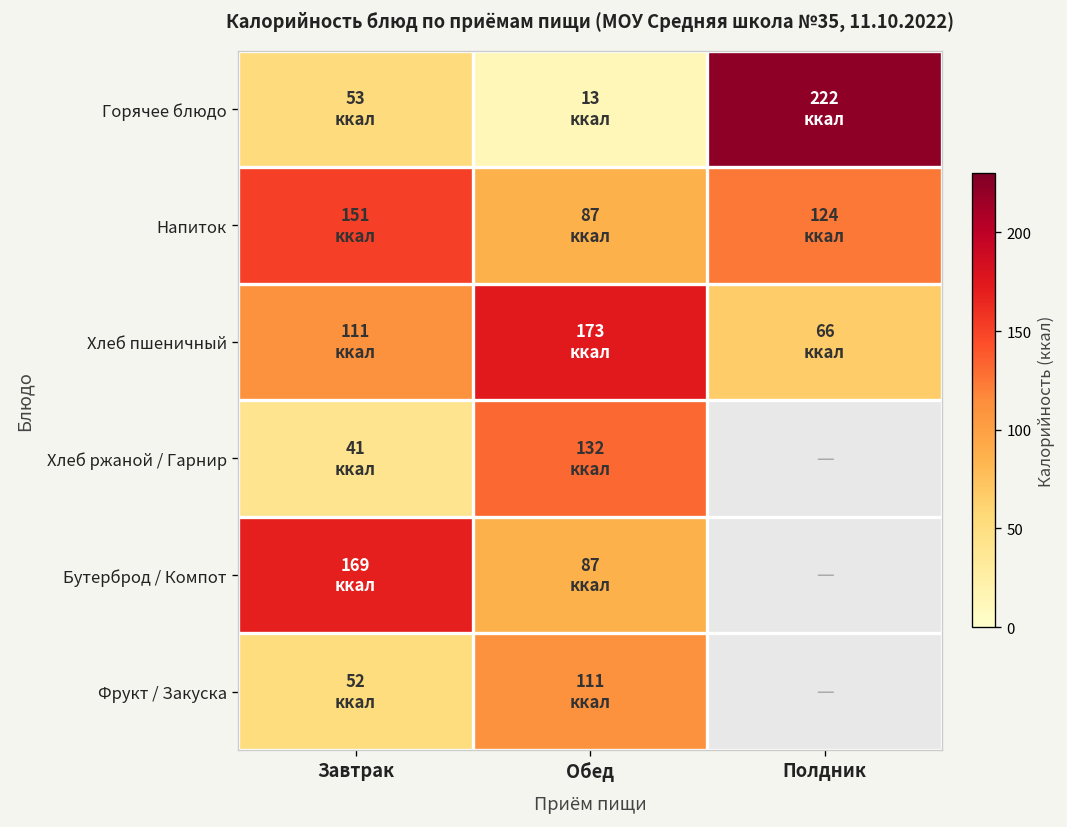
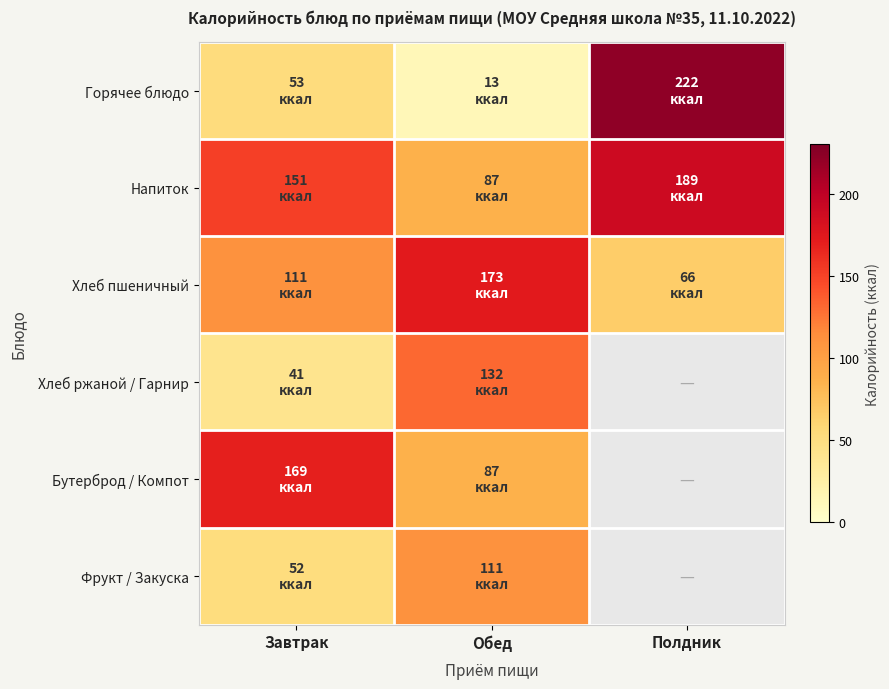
Напиток, Полдник: 124 -> 189
